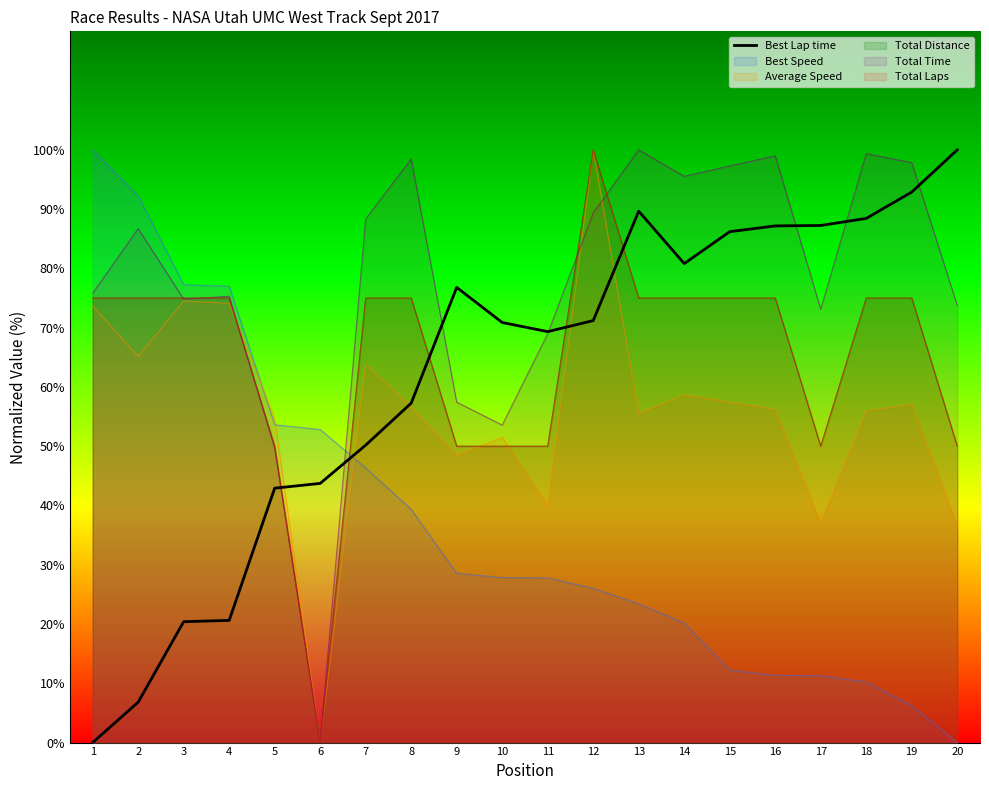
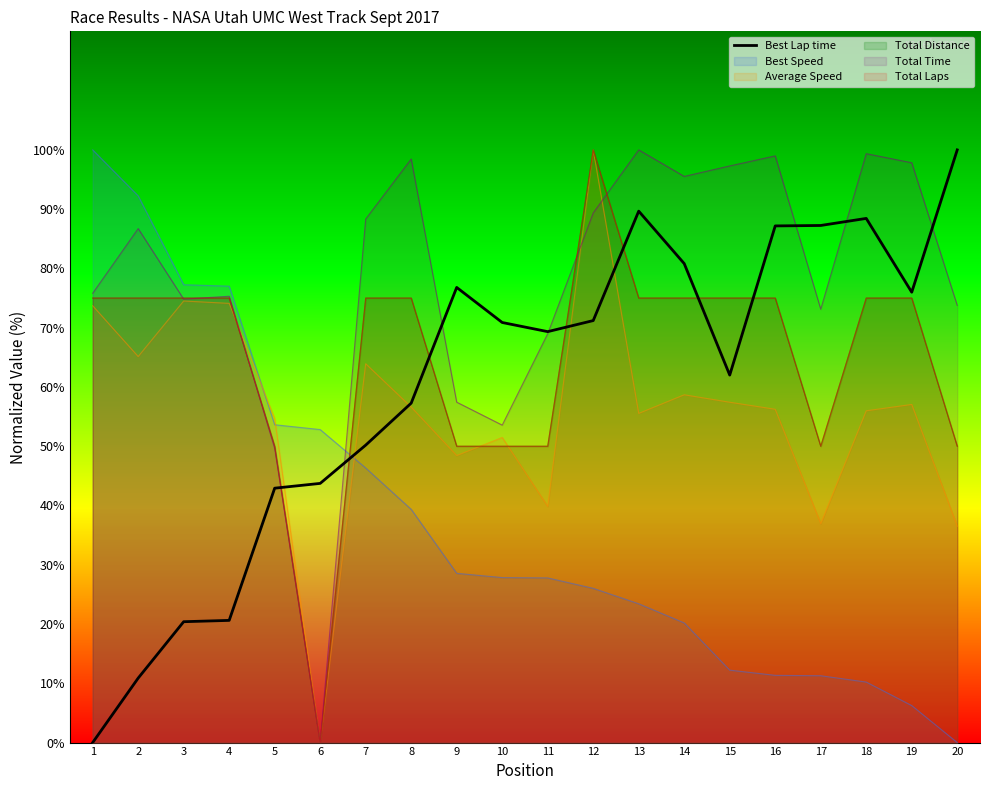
Best Lap time, 2: 7% -> 11%
Best Lap time, 15: 86% -> 62%
Best Lap time, 19: 93% -> 76%
